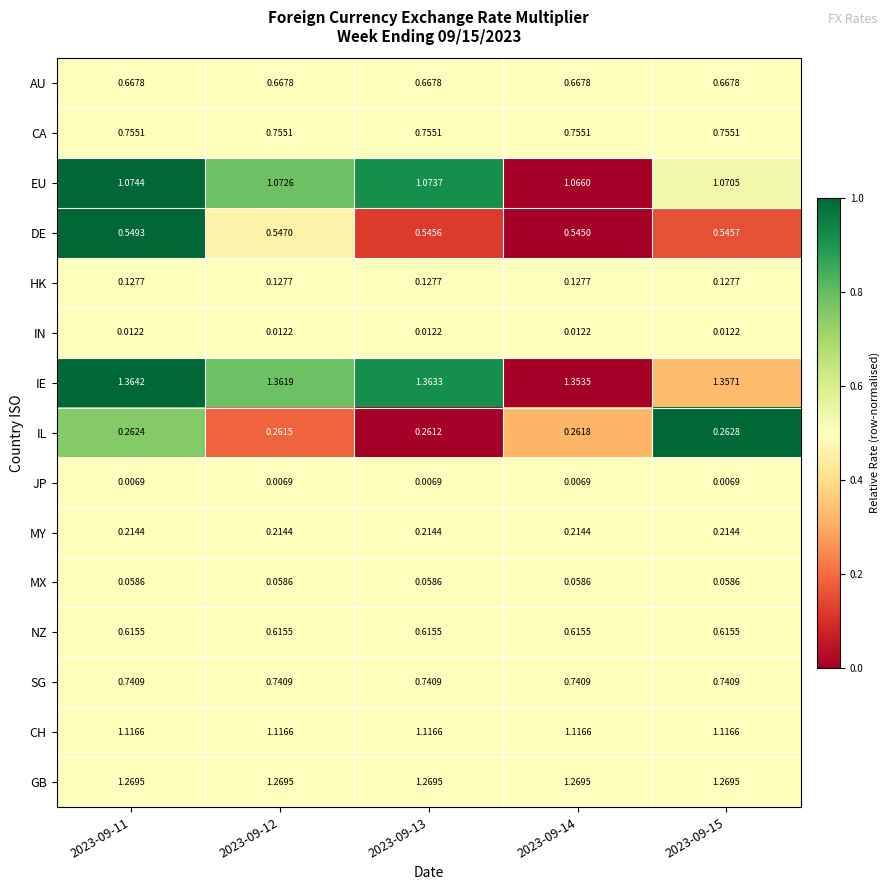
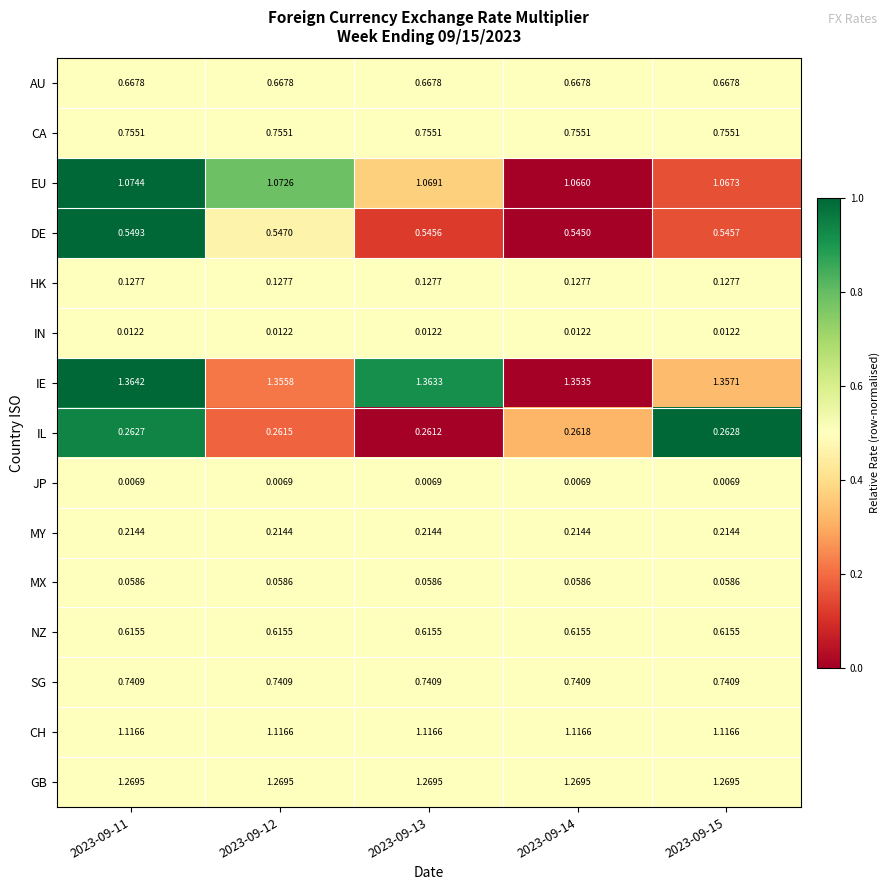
EU, 2023-09-13: 1.0737 -> 1.0691
EU, 2023-09-15: 1.0705 -> 1.0673
IE, 2023-09-12: 1.3619 -> 1.3558
IL, 2023-09-11: 0.2624 -> 0.2627
